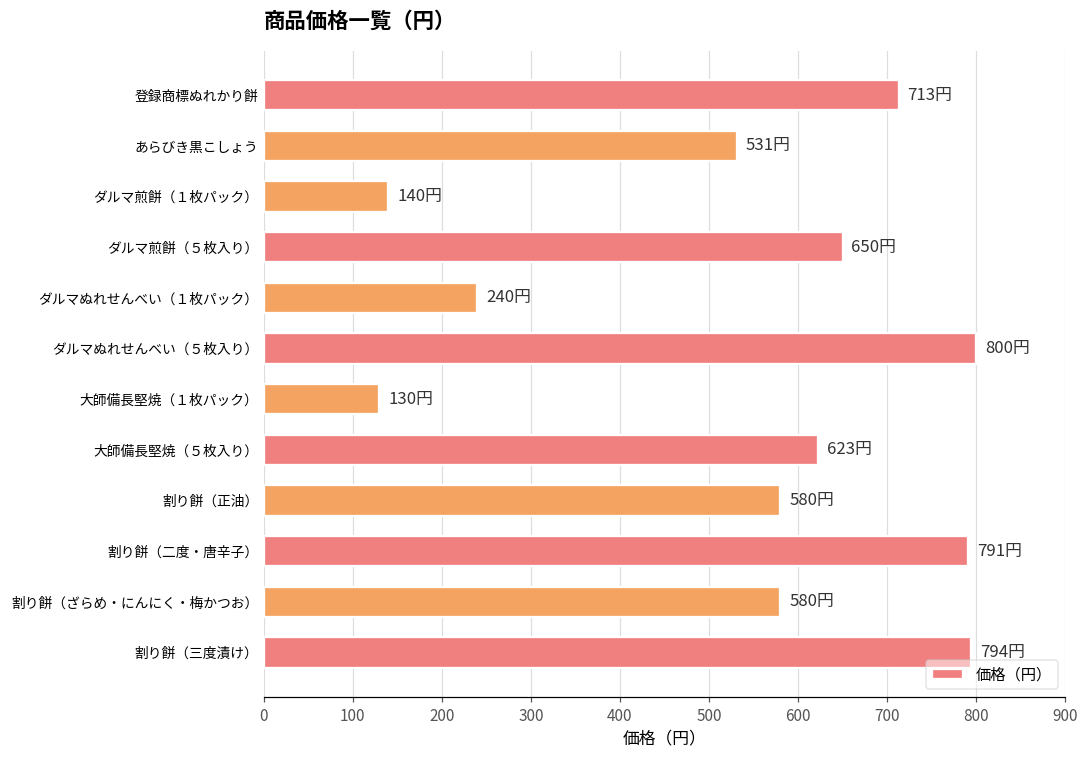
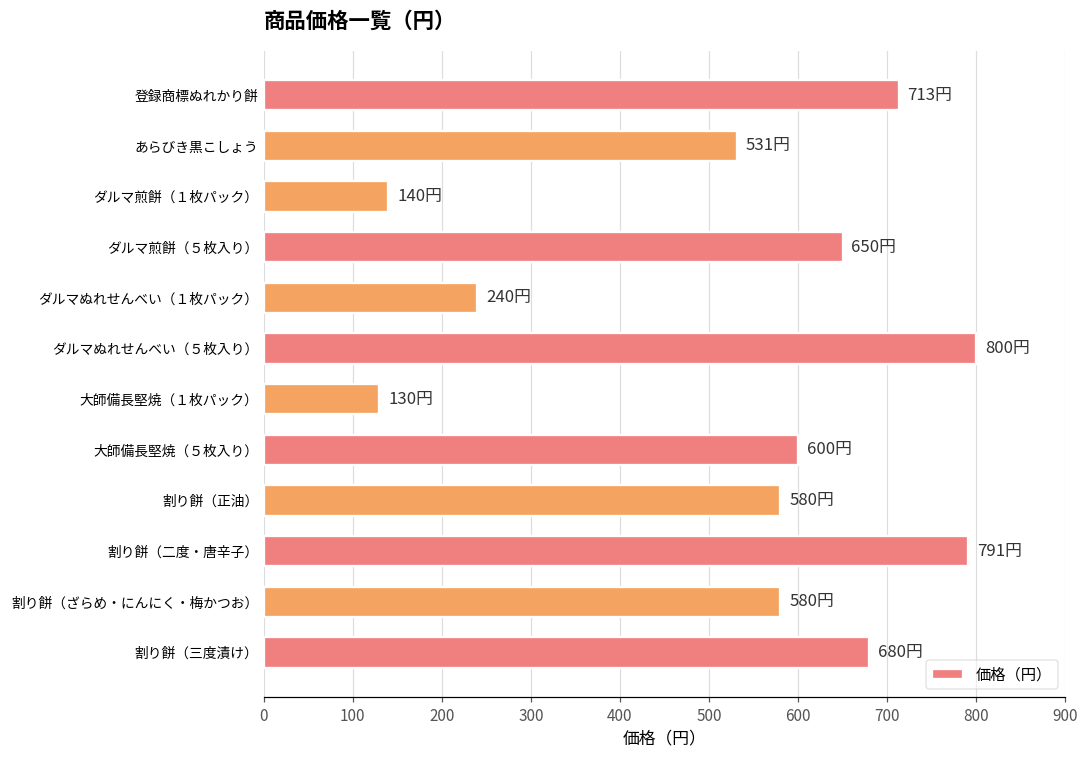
大師備長堅焼（５枚入り）: 623円 -> 600円
割り餅（三度漬け）: 794円 -> 680円
